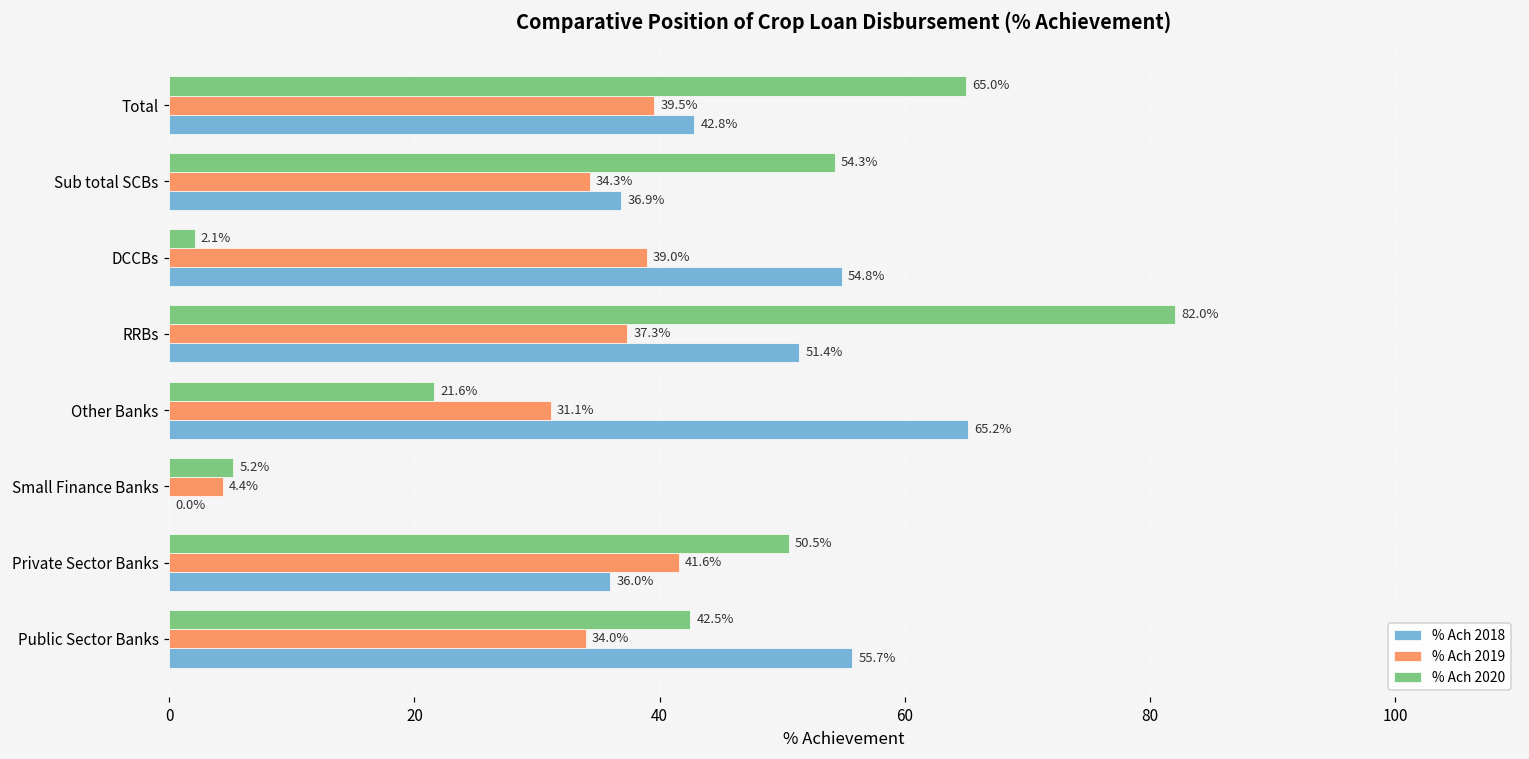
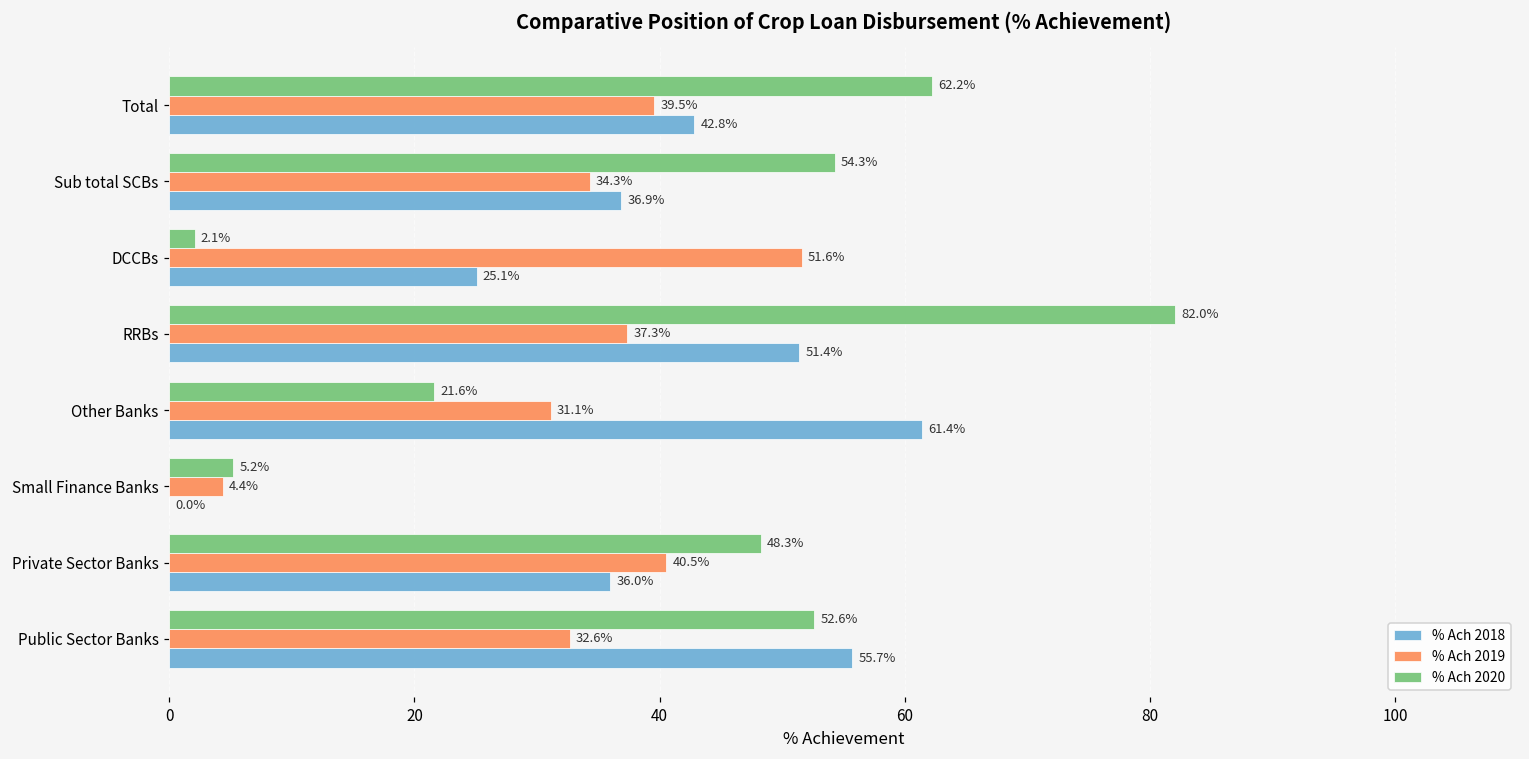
% Ach 2020, Total: 65.0% -> 62.2%
% Ach 2019, DCCBs: 39.0% -> 51.6%
% Ach 2018, DCCBs: 54.8% -> 25.1%
% Ach 2018, Other Banks: 65.2% -> 61.4%
% Ach 2020, Private Sector Banks: 50.5% -> 48.3%
% Ach 2019, Private Sector Banks: 41.6% -> 40.5%
% Ach 2020, Public Sector Banks: 42.5% -> 52.6%
% Ach 2019, Public Sector Banks: 34.0% -> 32.6%
